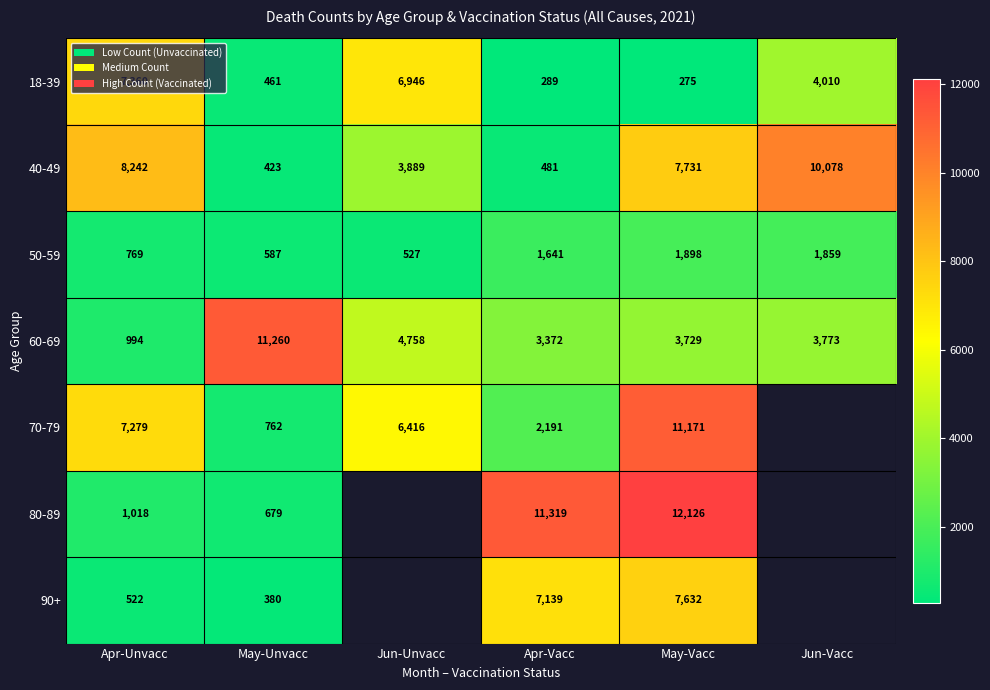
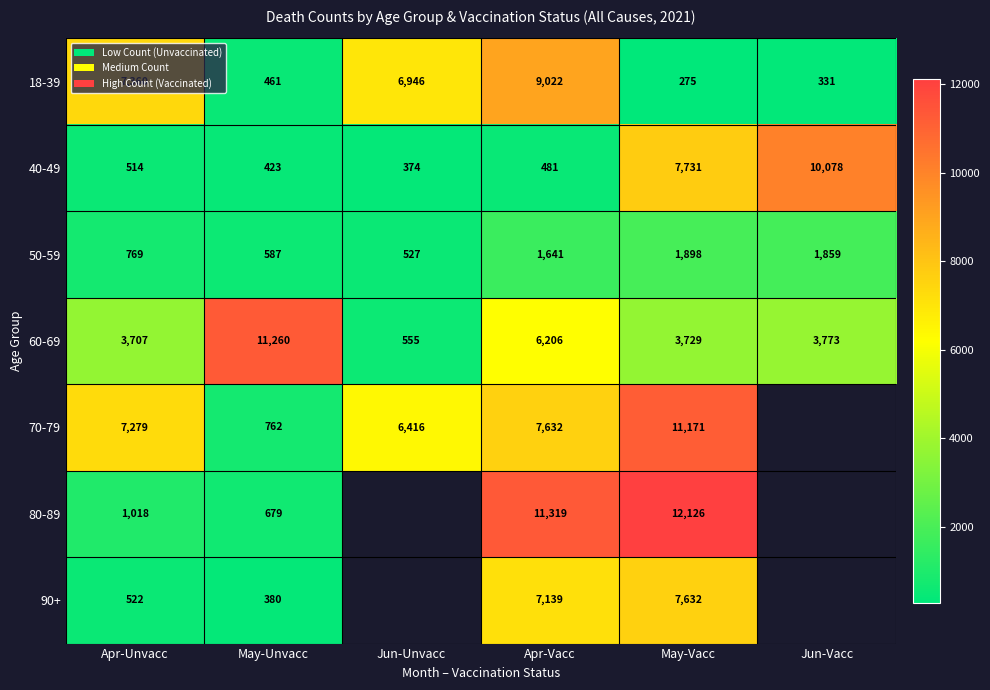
18-39, Apr-Vacc: 289 -> 9,022
18-39, Jun-Vacc: 4,010 -> 331
40-49, Apr-Unvacc: 8,242 -> 514
40-49, Jun-Unvacc: 3,889 -> 374
60-69, Apr-Unvacc: 994 -> 3,707
60-69, Jun-Unvacc: 4,758 -> 555
60-69, Apr-Vacc: 3,372 -> 6,206
70-79, Apr-Vacc: 2,191 -> 7,632
